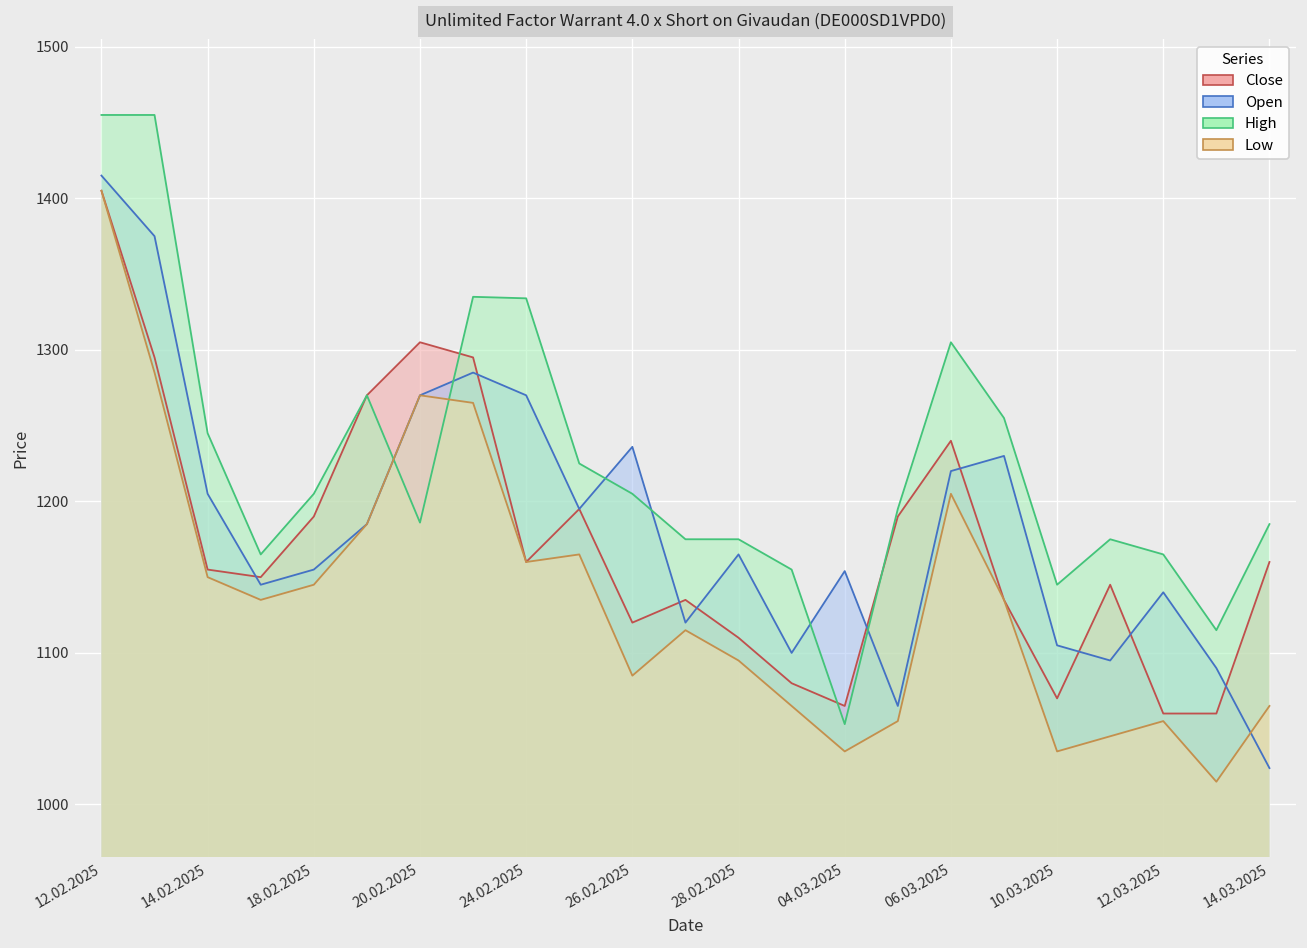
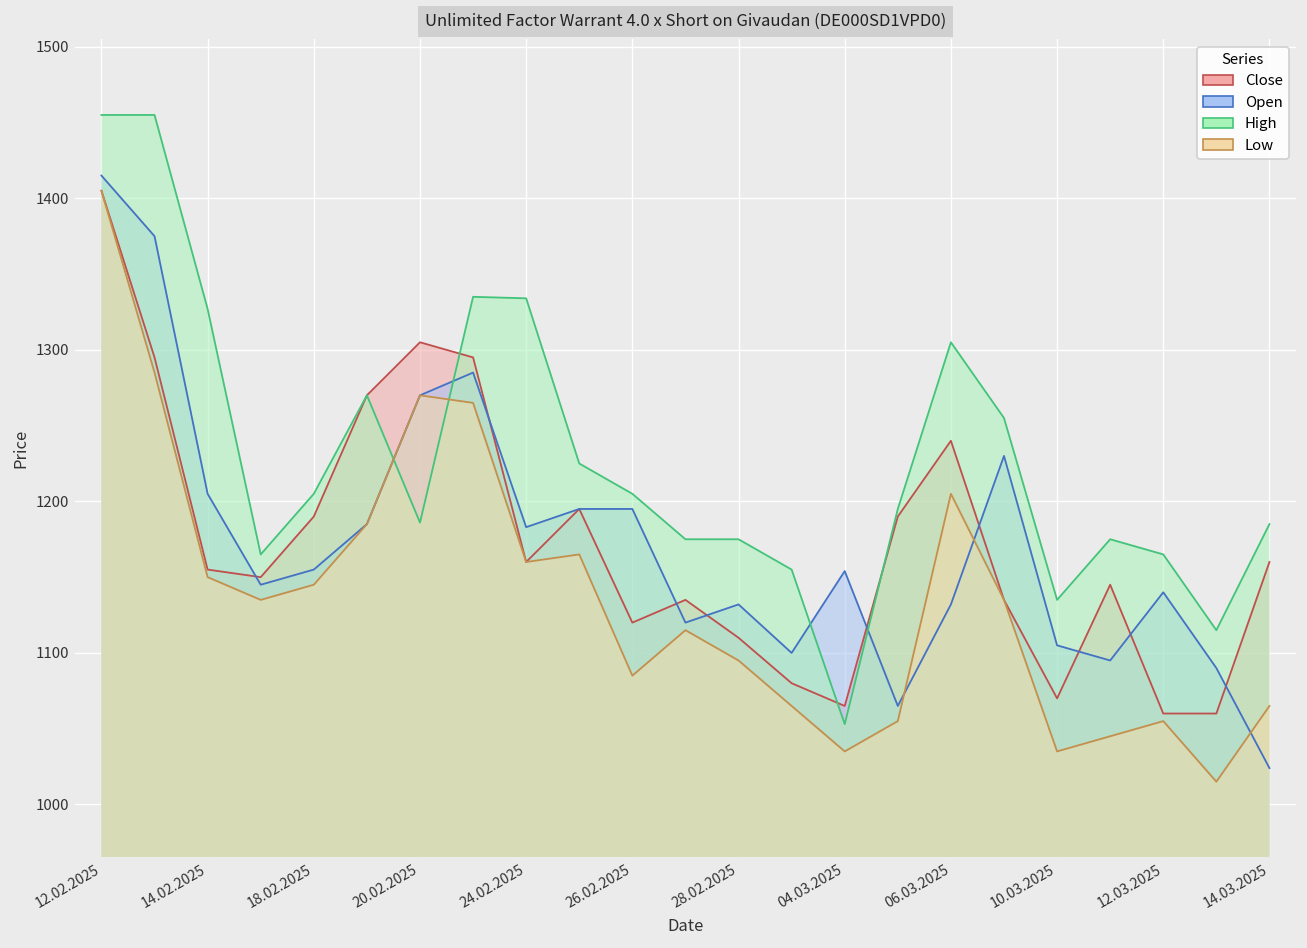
High, 14.02.2025: 1245 -> 1327
Open, 24.02.2025: 1270 -> 1183
Open, 26.02.2025: 1236 -> 1195
Open, 28.02.2025: 1165 -> 1132
Open, 06.03.2025: 1220 -> 1132
High, 10.03.2025: 1145 -> 1135
